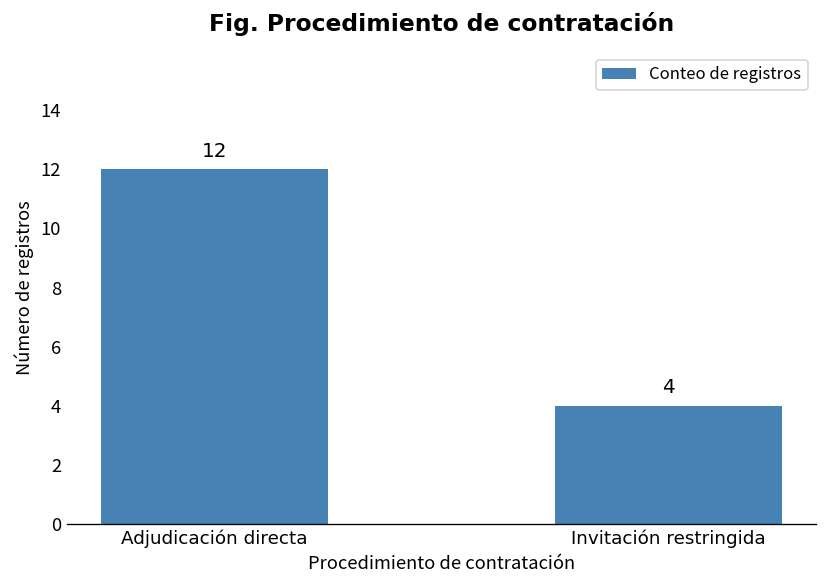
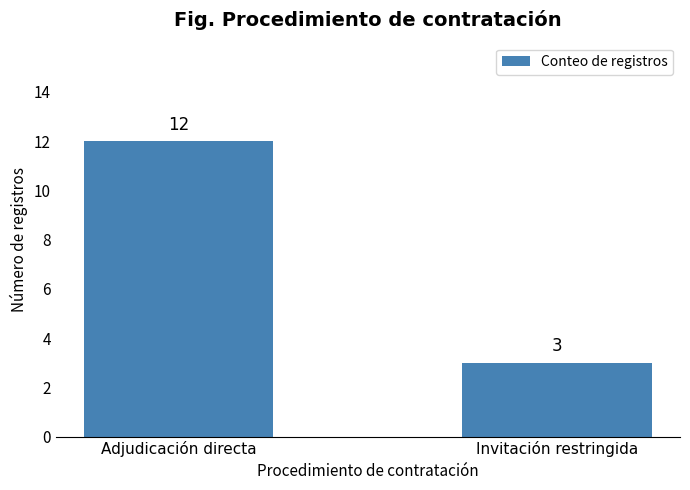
Invitación restringida: 4 -> 3
